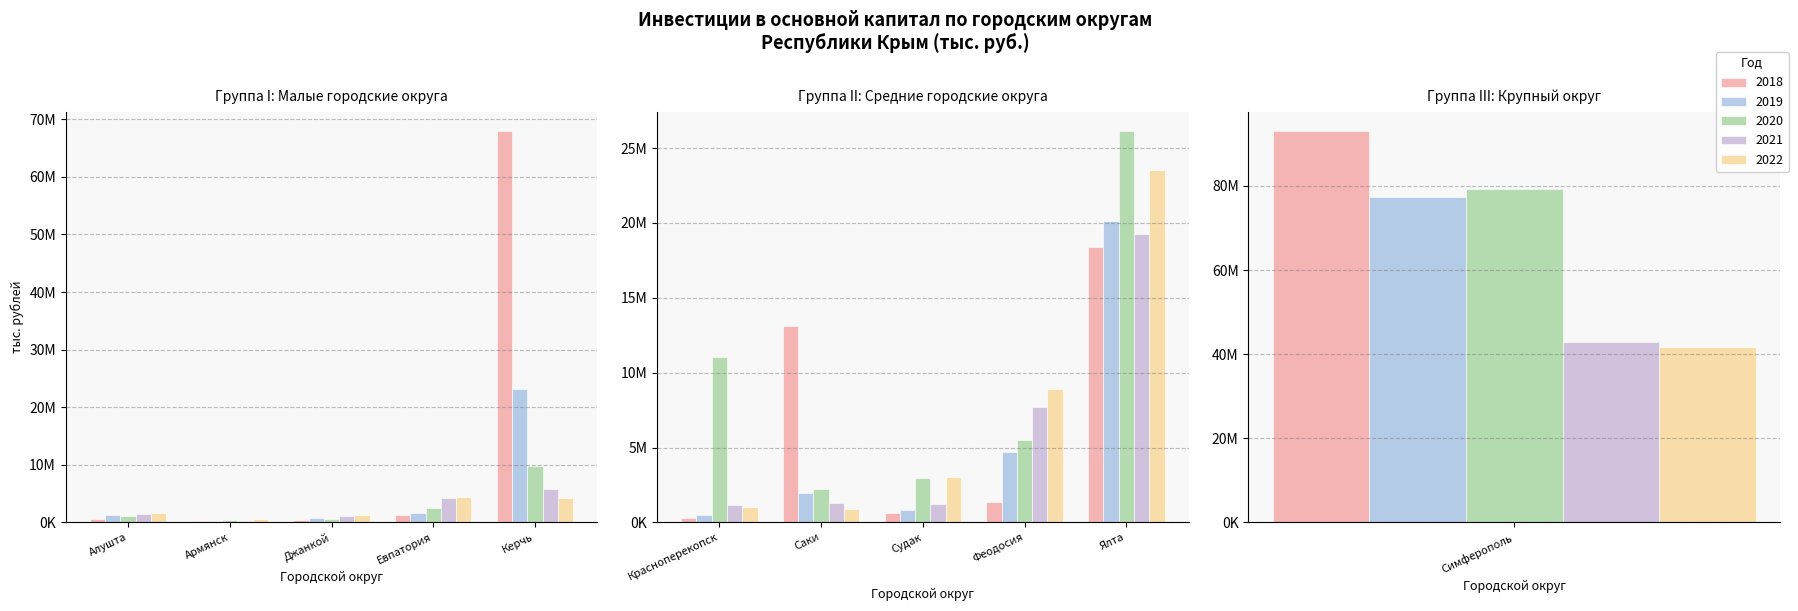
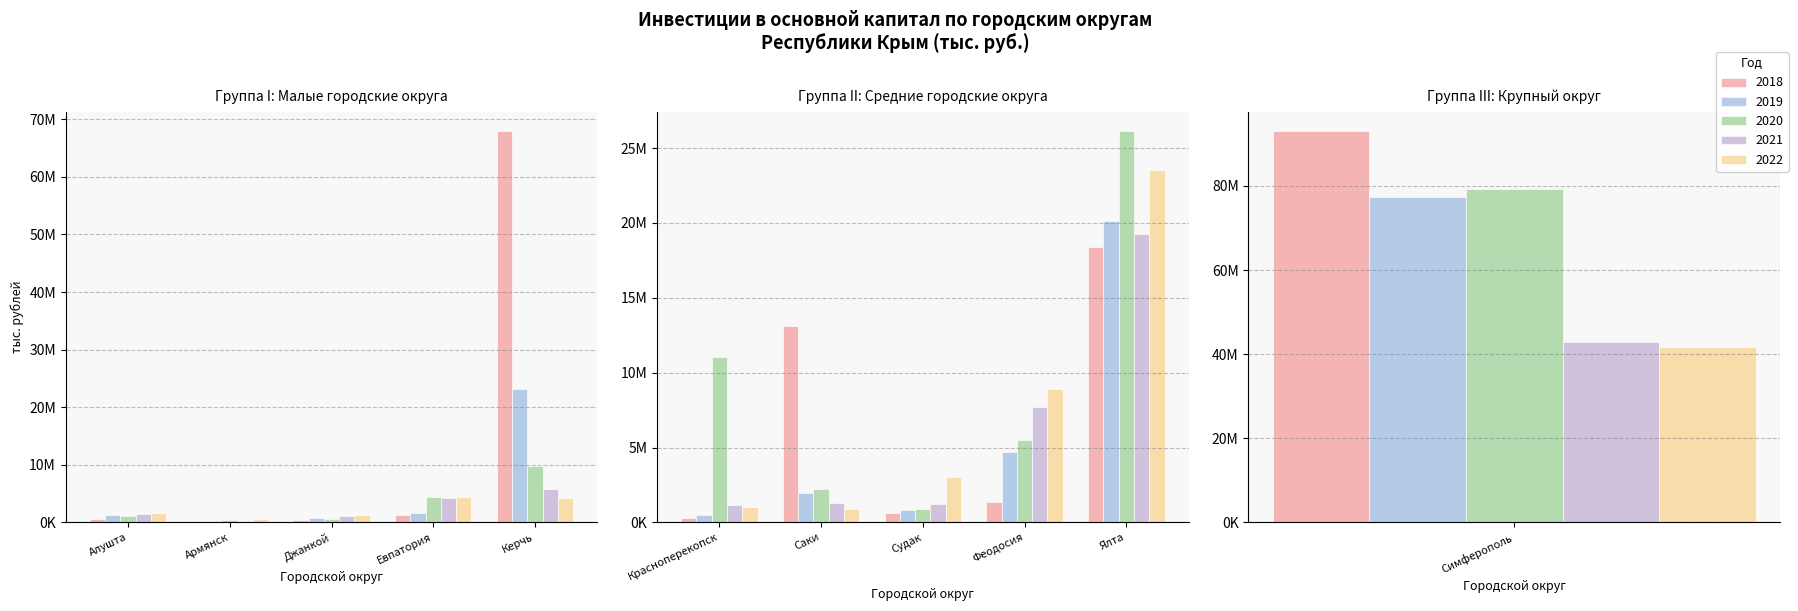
Группа I: Малые городские округа, 2020, Евпатория: 2000000 -> 4000000
Группа II: Средние городские округа, 2020, Судак: 3000000 -> 900000
